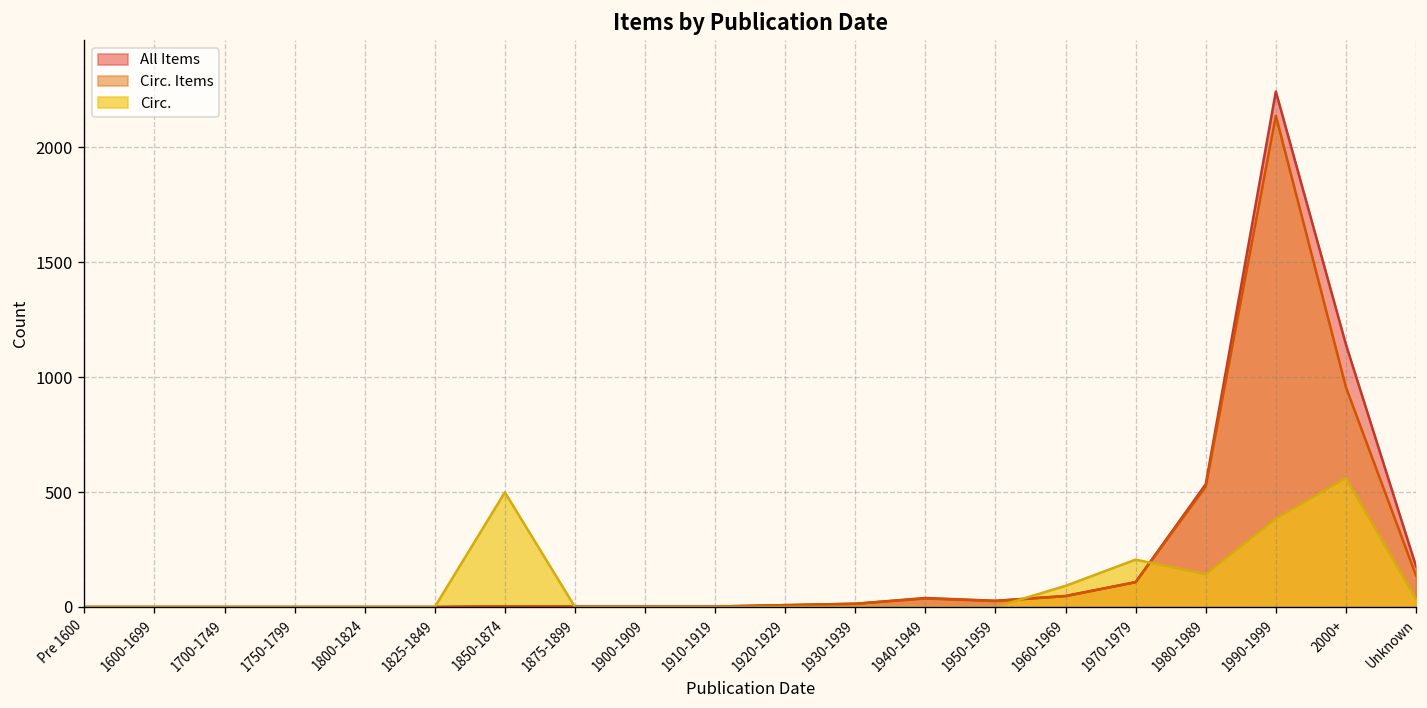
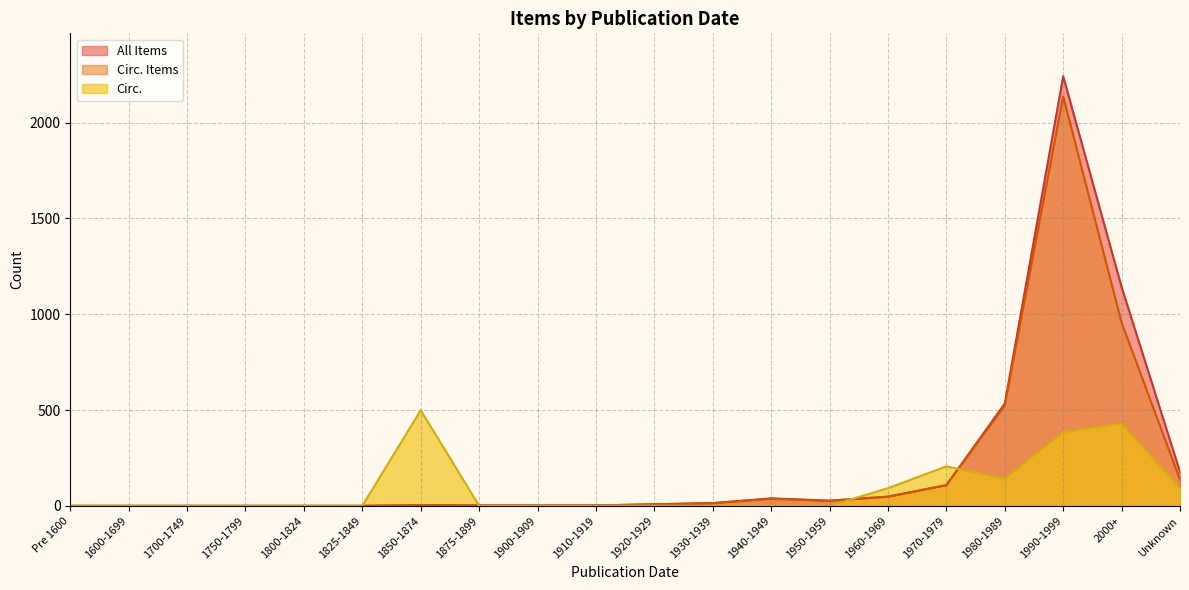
Circ., 2000+: 560 -> 430
Circ., Unknown: 40 -> 90
